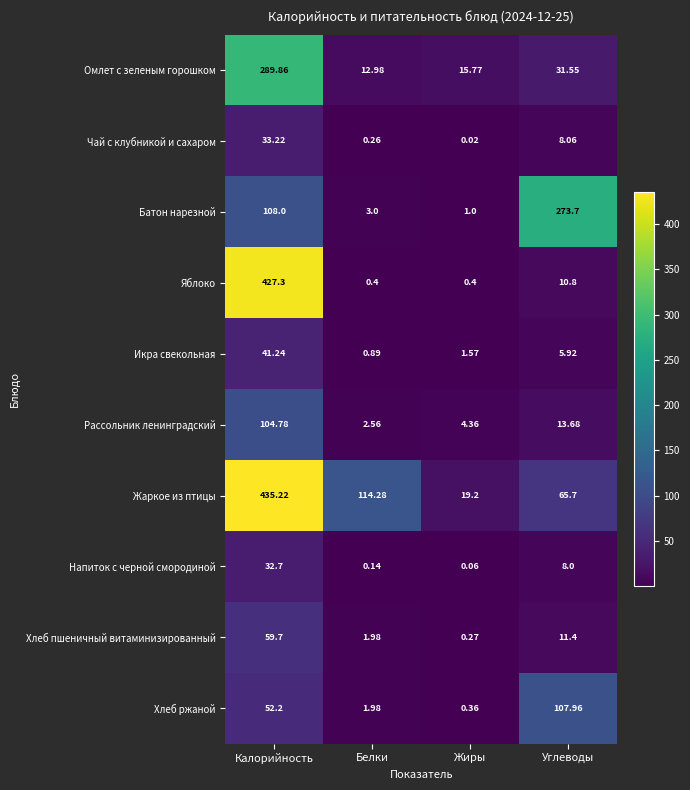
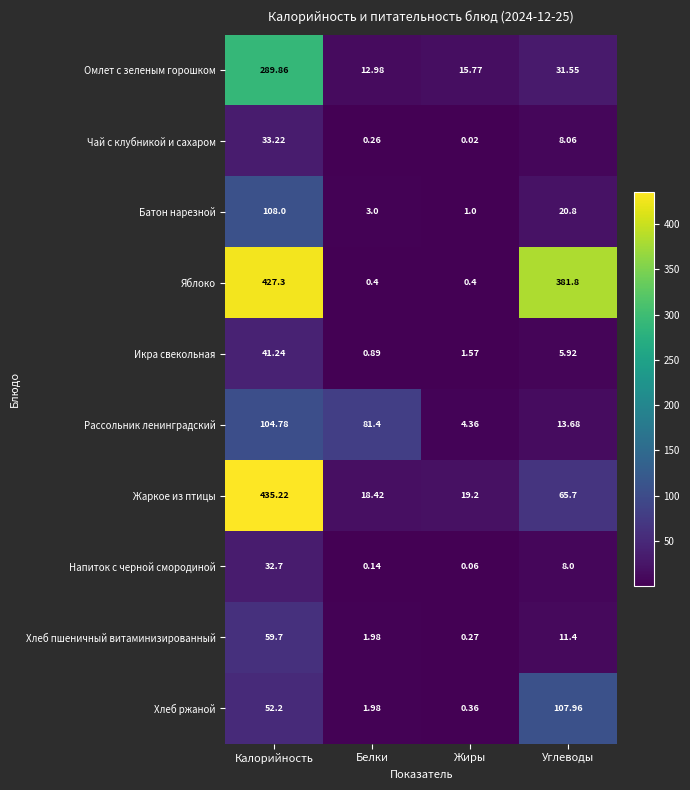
Батон нарезной, Углеводы: 273.7 -> 20.8
Яблоко, Углеводы: 10.8 -> 381.8
Рассольник ленинградский, Белки: 2.56 -> 81.4
Жаркое из птицы, Белки: 114.28 -> 18.42
